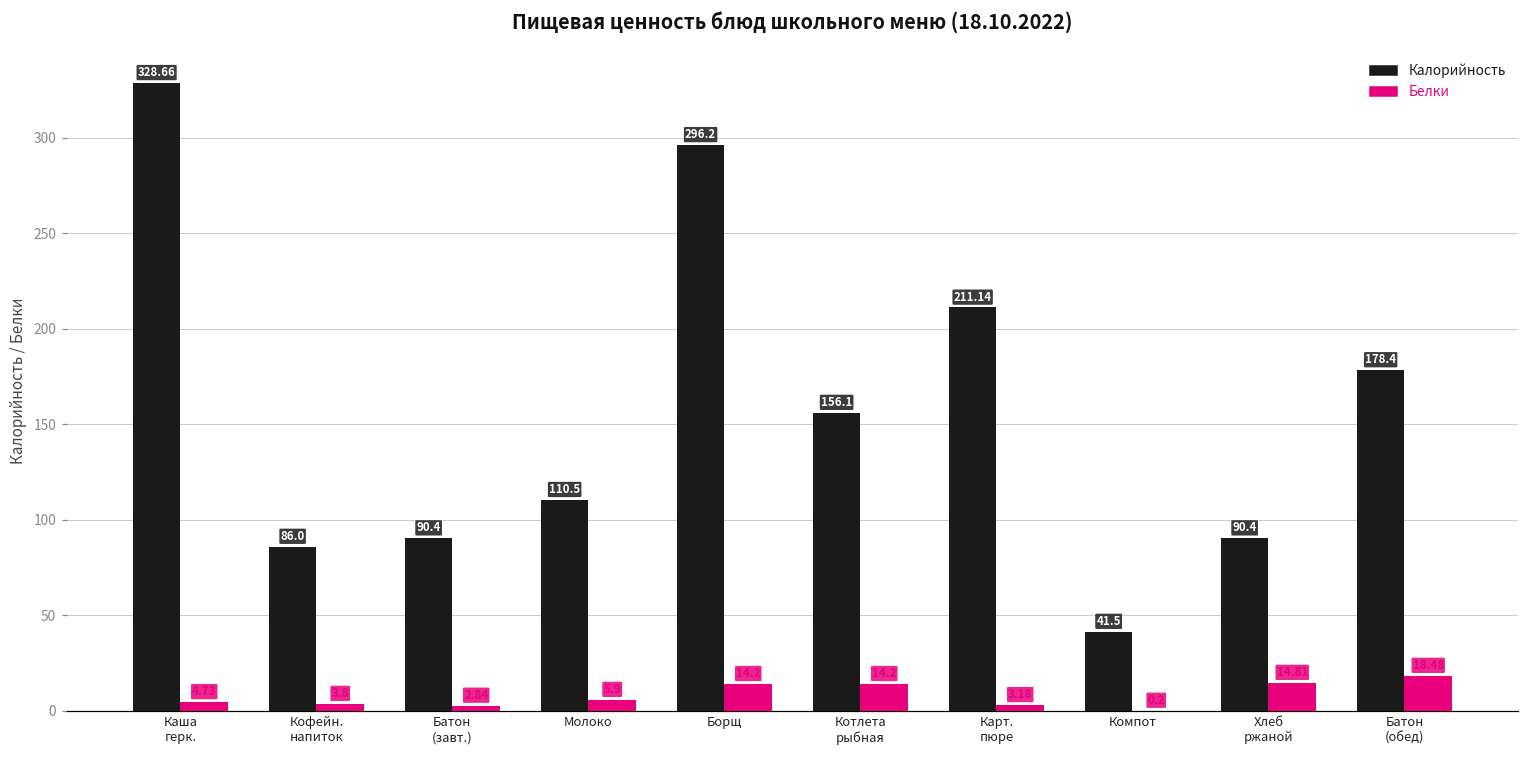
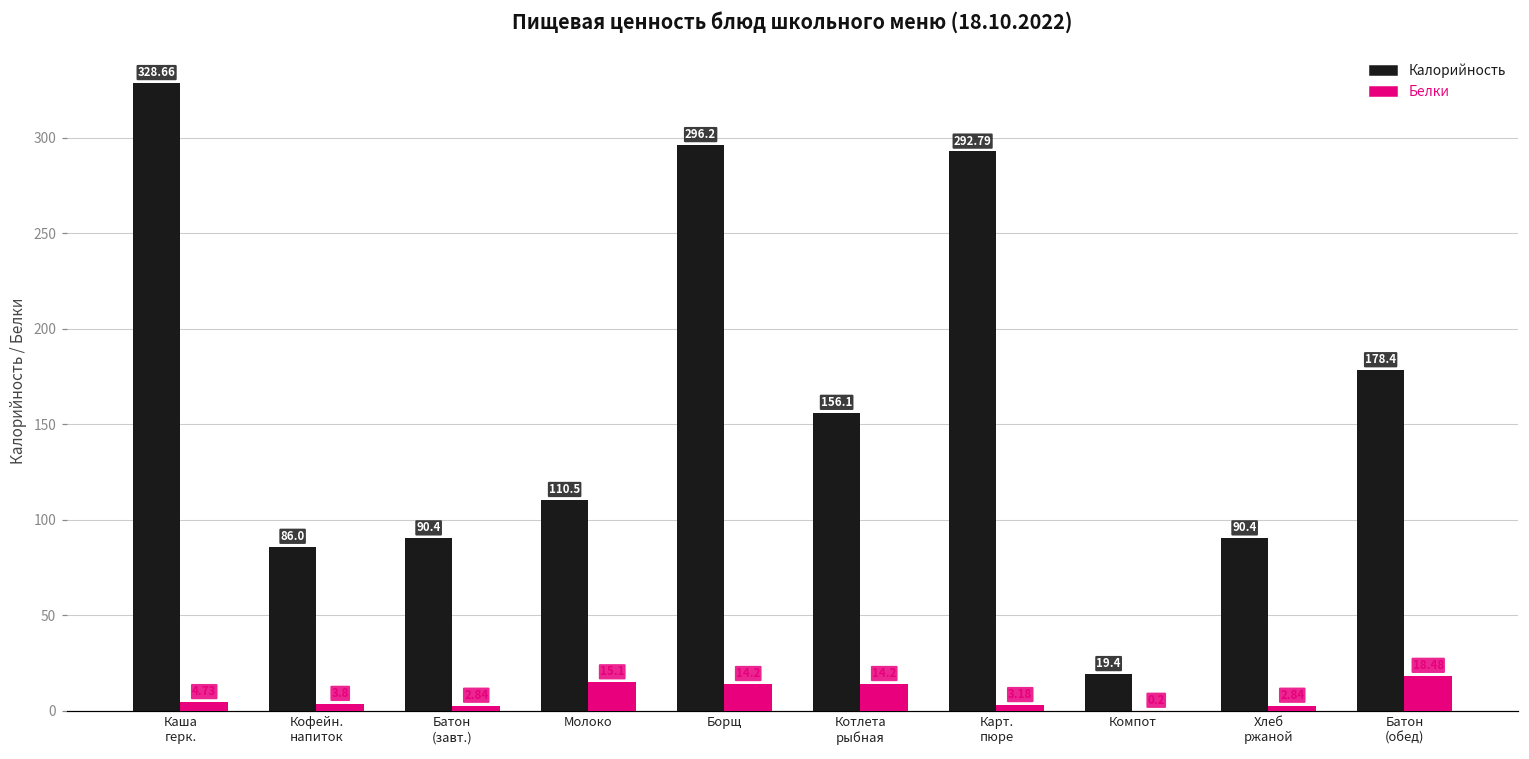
Белки, Молоко: 6 -> 15
Калорийность, Карт. пюре: 211.14 -> 292.79
Калорийность, Компот: 41.5 -> 19.4
Белки, Хлеб ржаной: 15 -> 3
